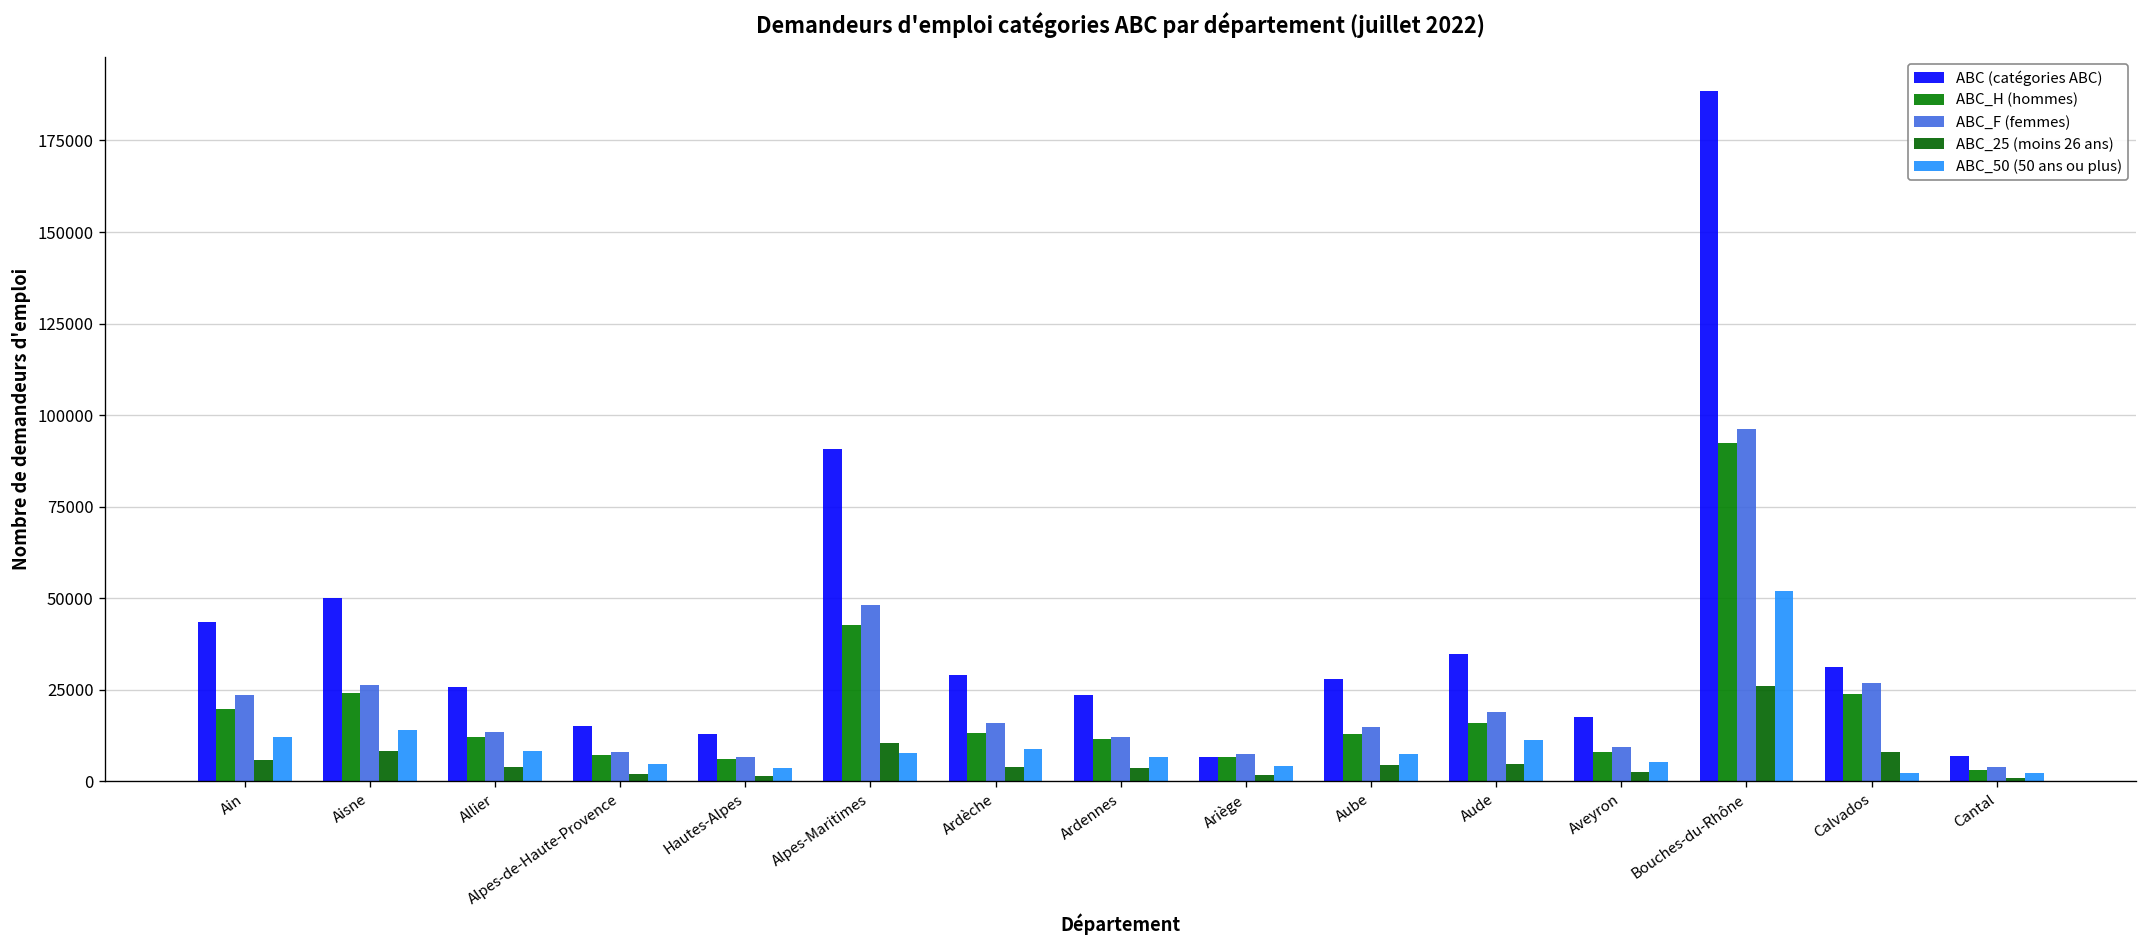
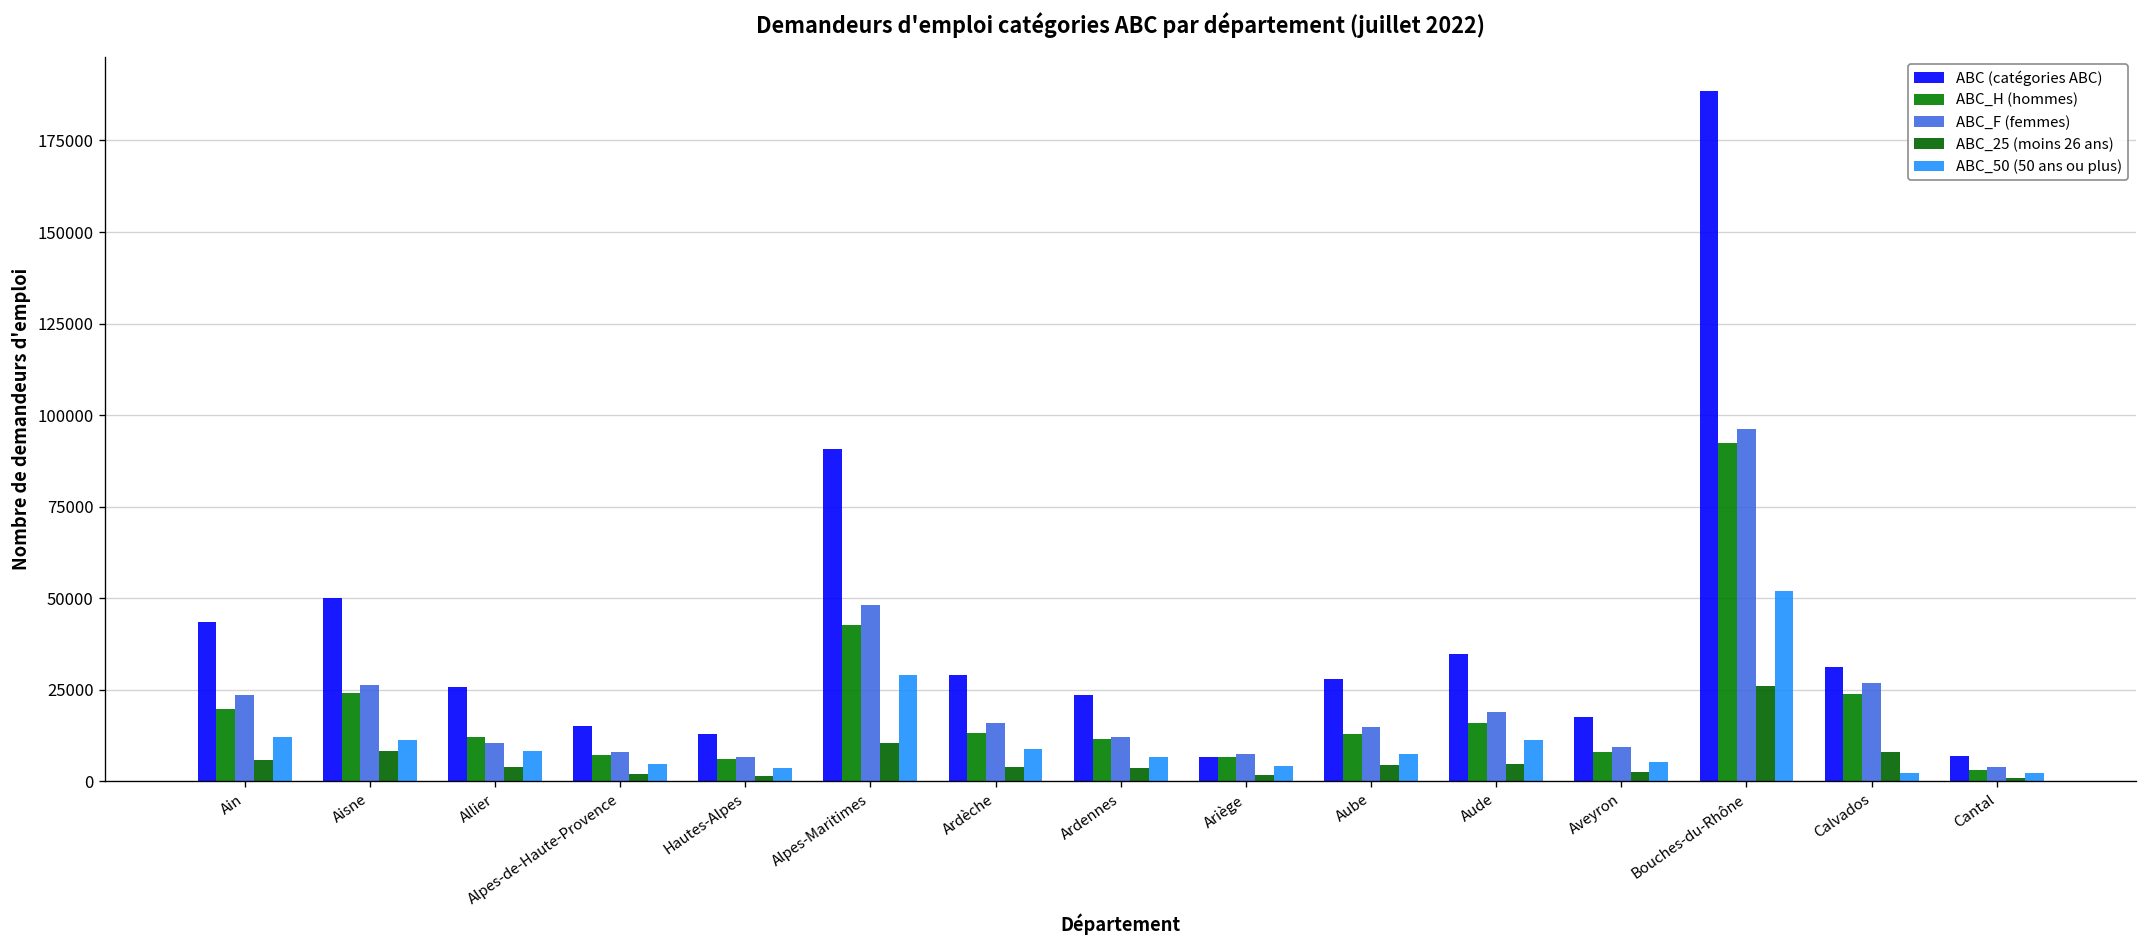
ABC_50 (50 ans ou plus), Aisne: 14000 -> 11000
ABC_F (femmes), Allier: 14000 -> 10000
ABC_50 (50 ans ou plus), Alpes-Maritimes: 8000 -> 29000
